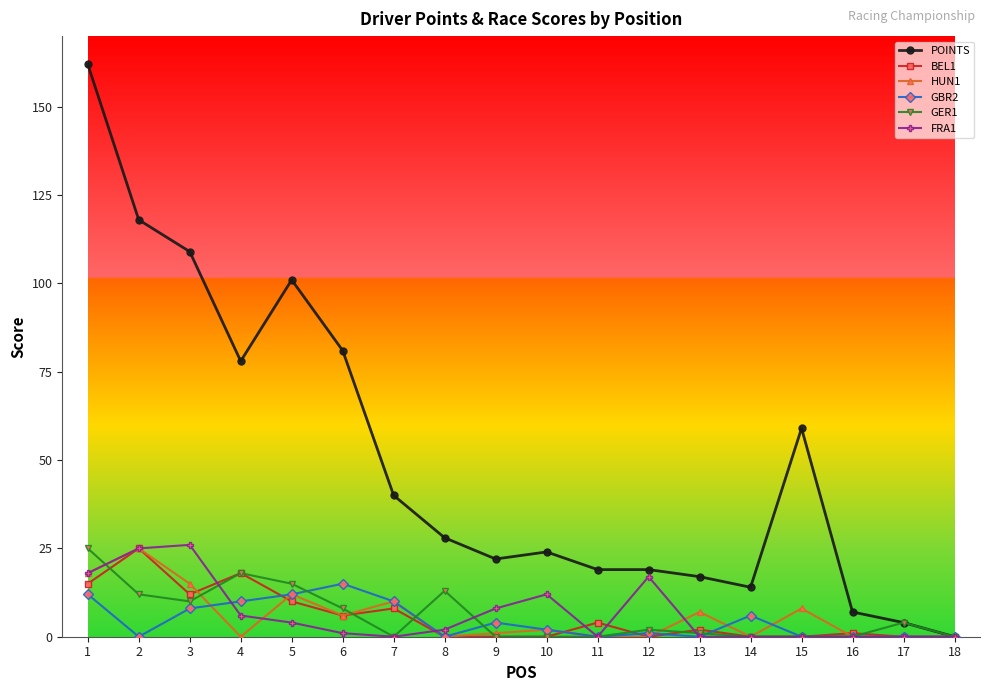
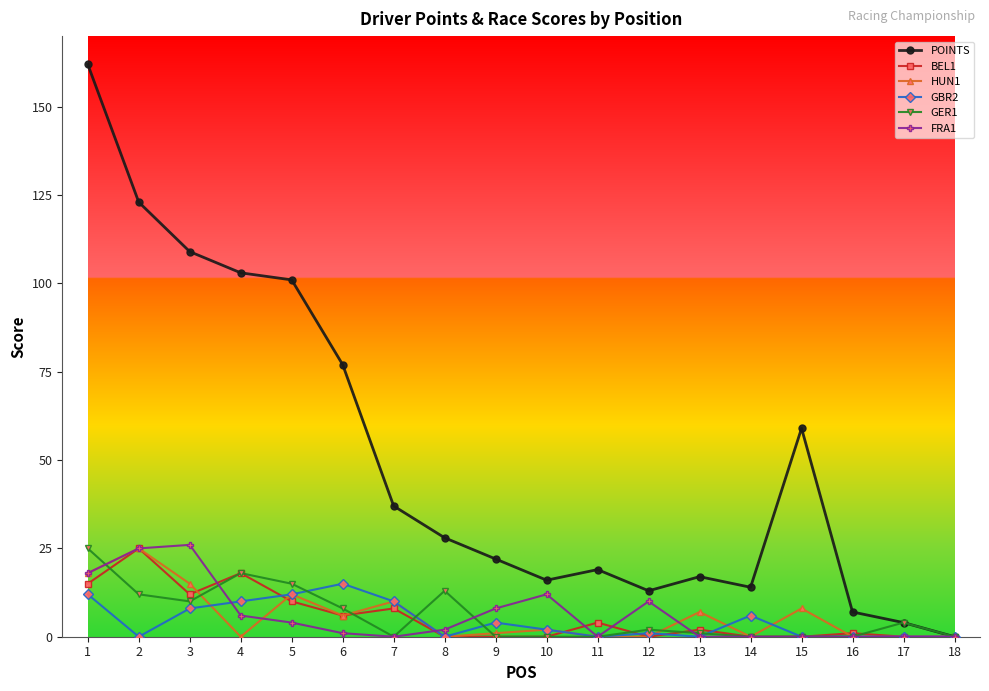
POINTS, 2: 118 -> 123
POINTS, 4: 78 -> 103
POINTS, 6: 81 -> 77
POINTS, 7: 40 -> 37
POINTS, 10: 24 -> 16
POINTS, 12: 19 -> 13
FRA1, 12: 17 -> 10
